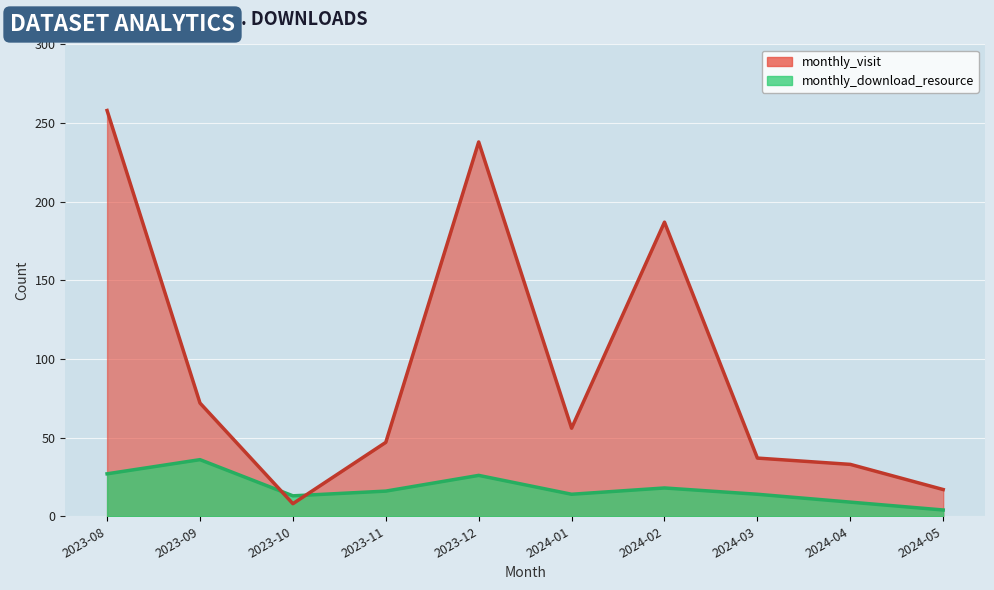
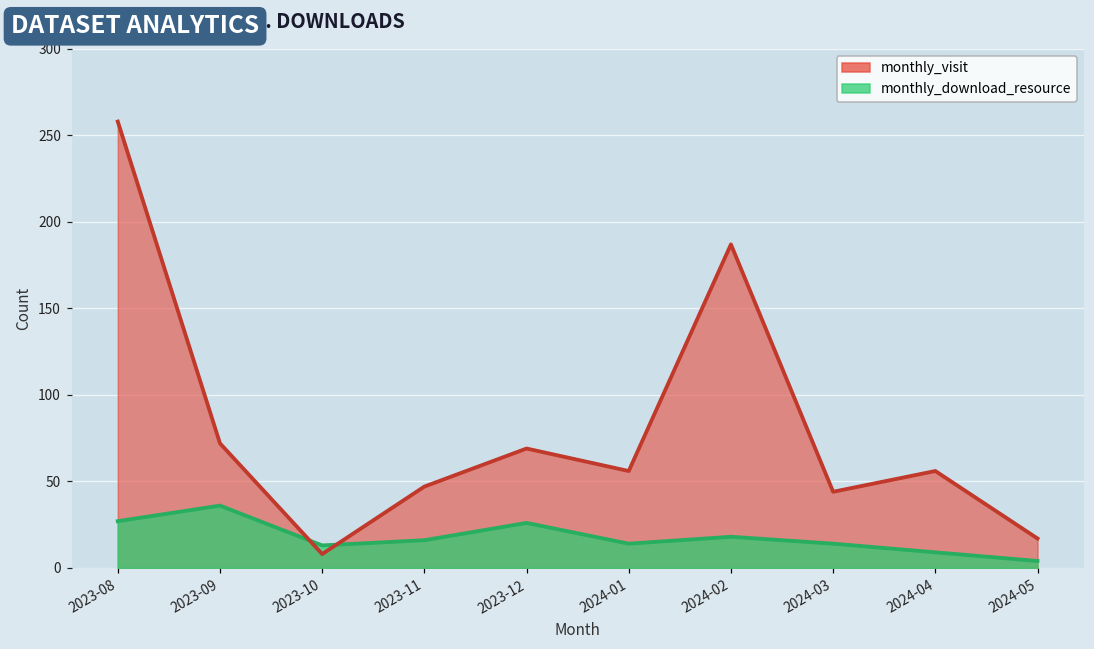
monthly_visit, 2023-12: 238 -> 69
monthly_visit, 2024-03: 37 -> 44
monthly_visit, 2024-04: 33 -> 56
